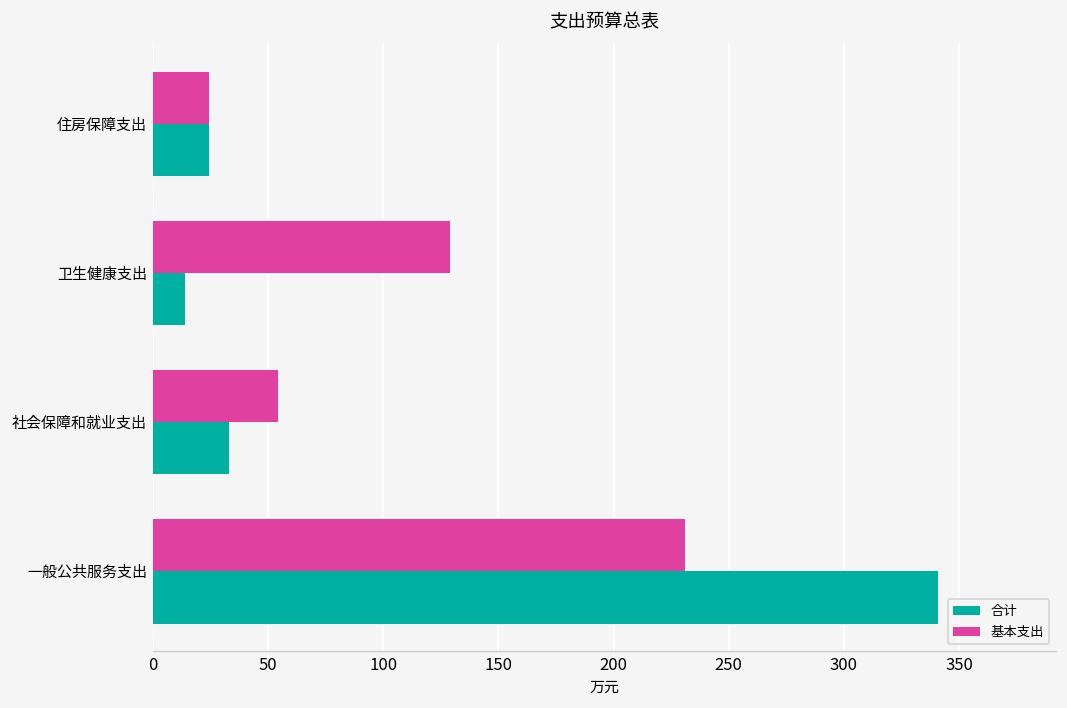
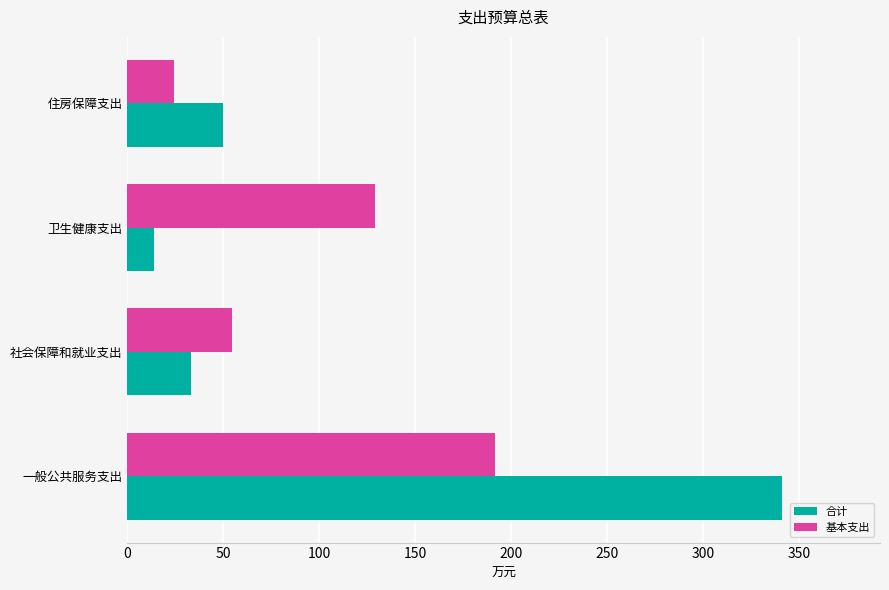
合计, 住房保障支出: 24 -> 50
基本支出, 一般公共服务支出: 231 -> 191
